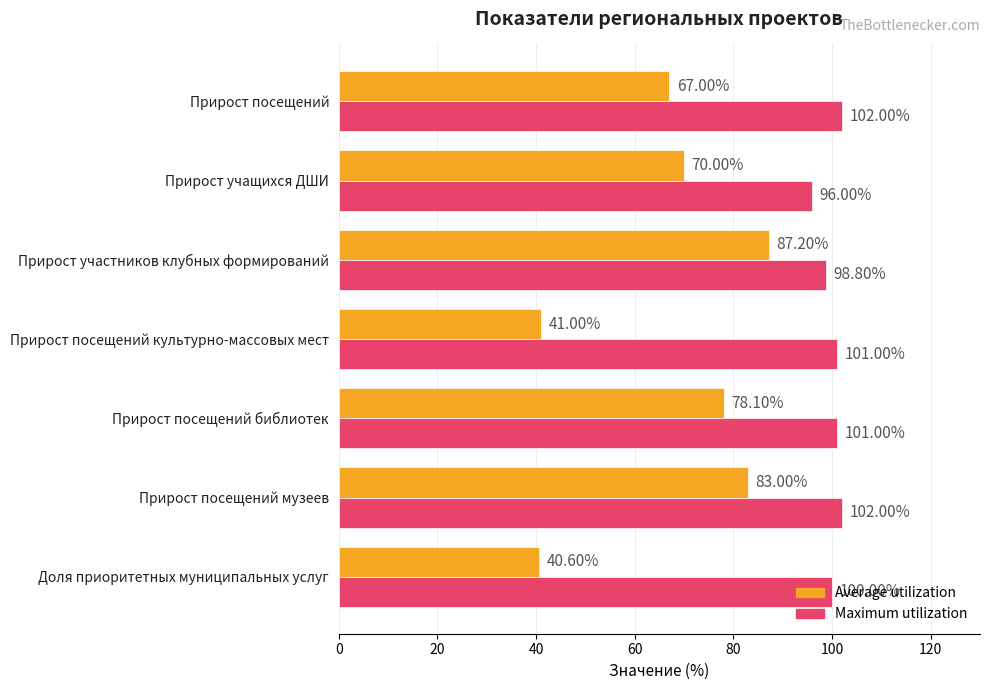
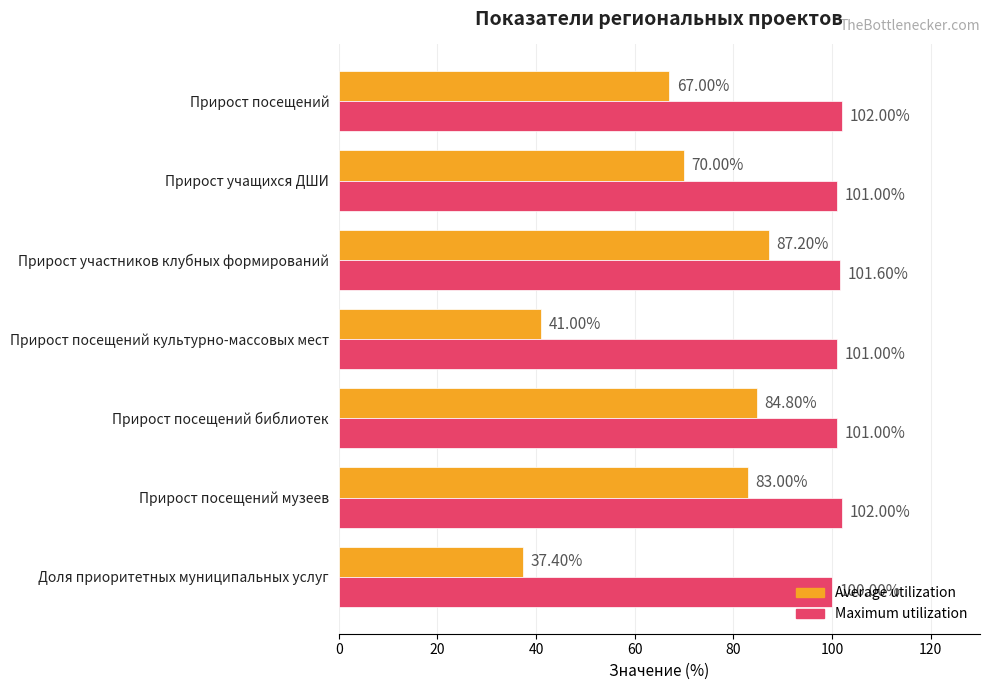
Maximum utilization, Прирост учащихся ДШИ: 96.00% -> 101.00%
Maximum utilization, Прирост участников клубных формирований: 98.80% -> 101.60%
Average utilization, Прирост посещений библиотек: 78.10% -> 84.80%
Average utilization, Доля приоритетных муниципальных услуг: 40.60% -> 37.40%
